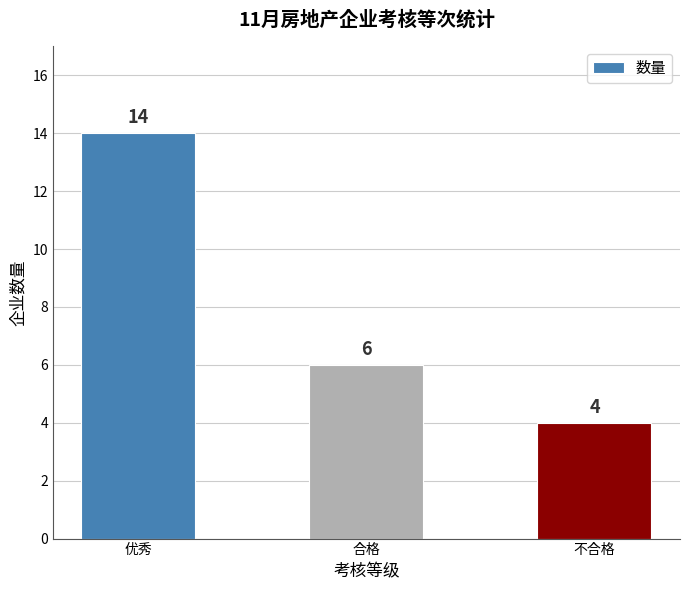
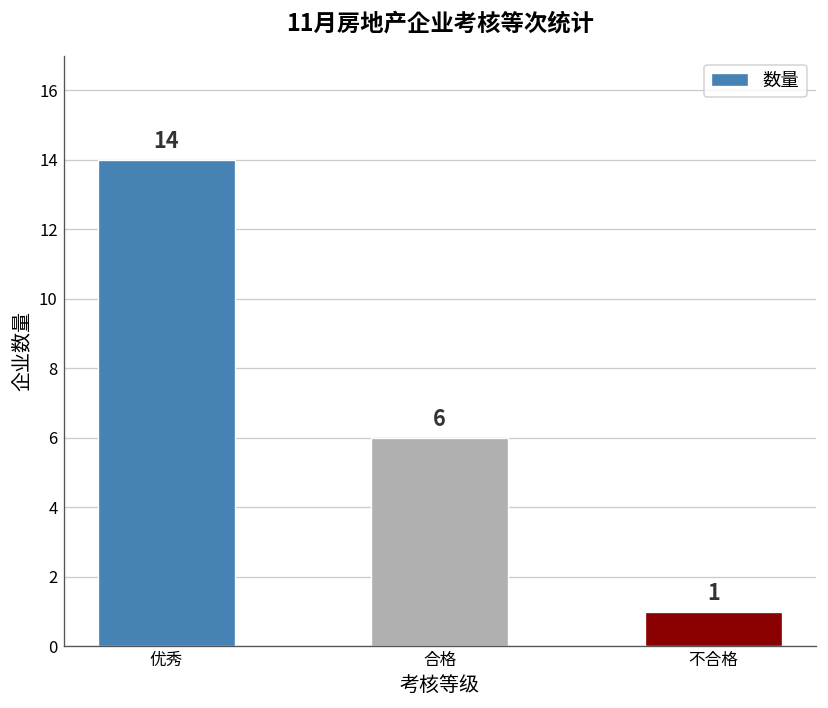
不合格: 4 -> 1
